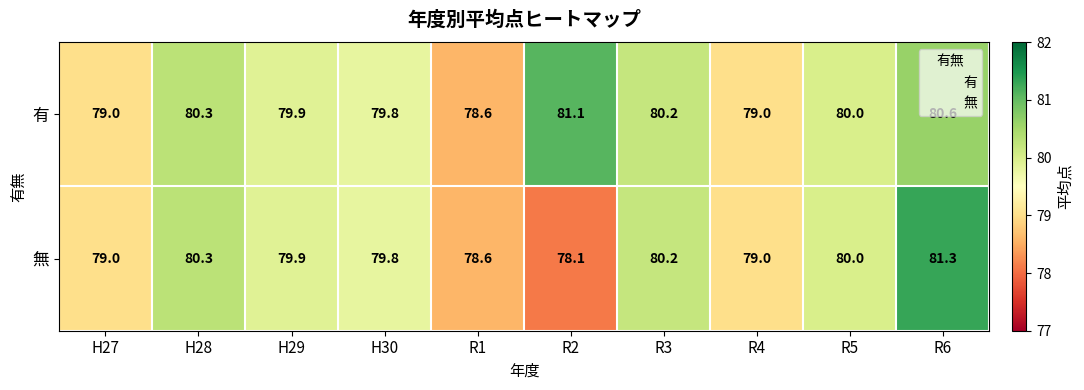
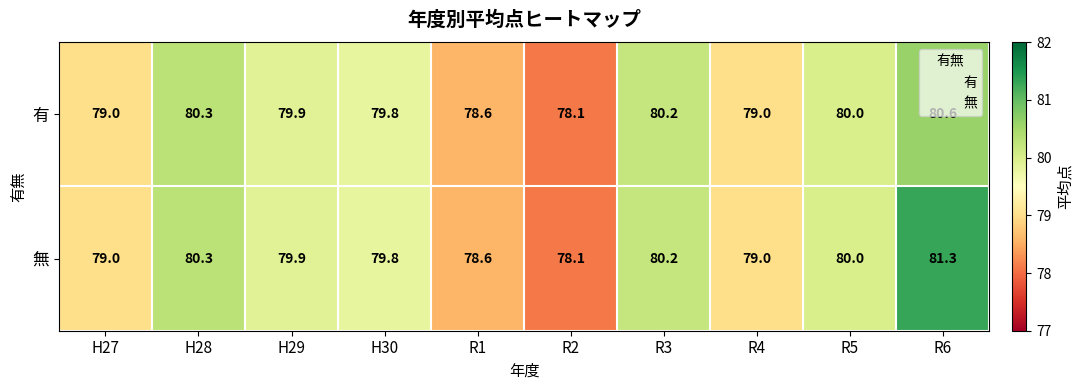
有, R2: 81.1 -> 78.1
